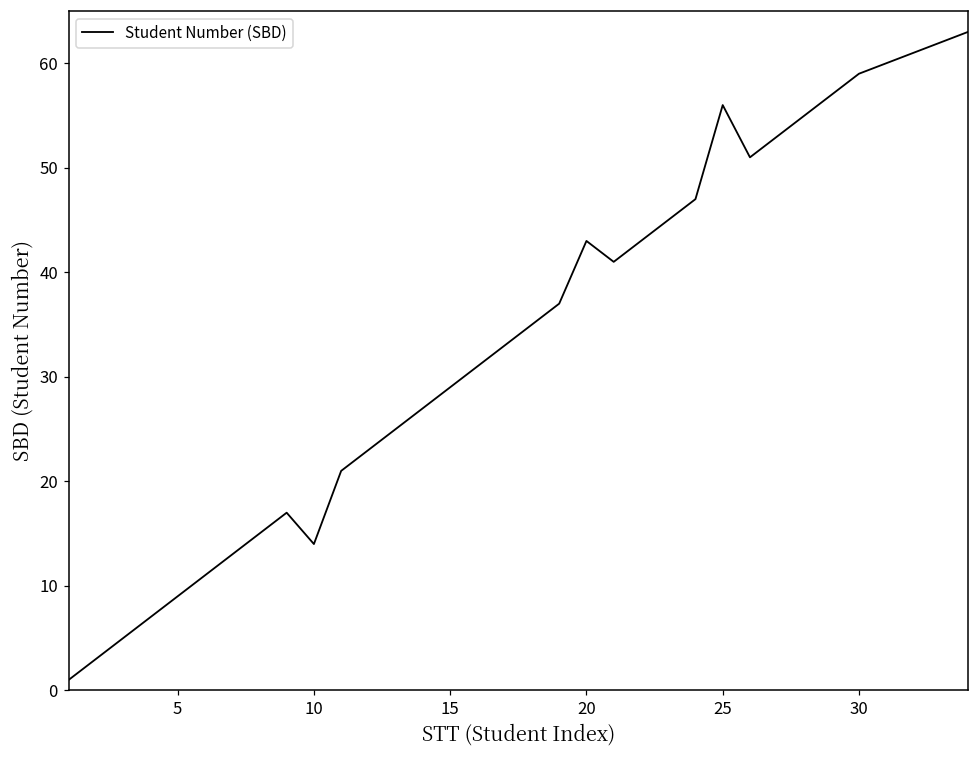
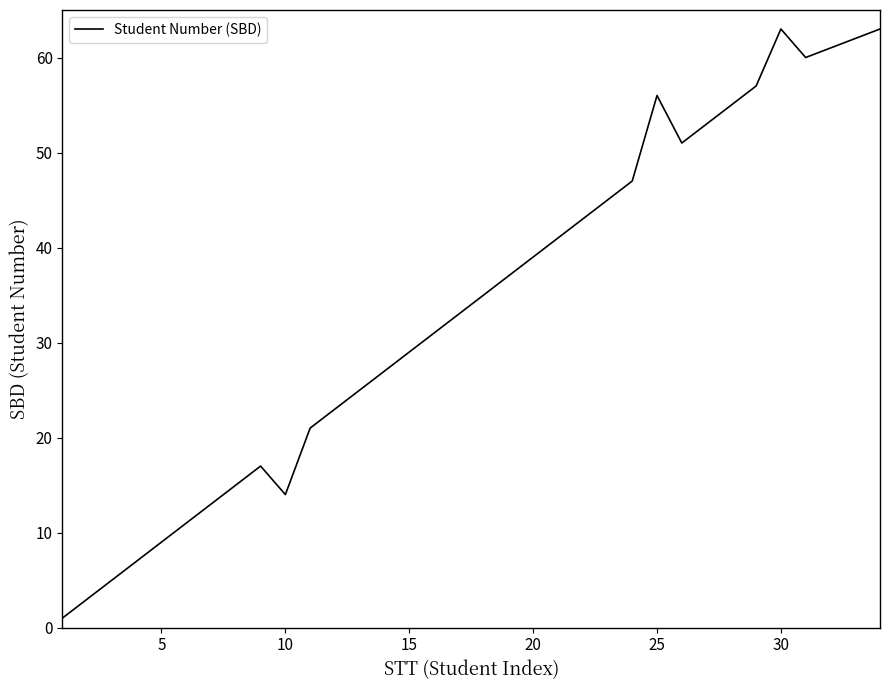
20: 43 -> 39
30: 59 -> 63
